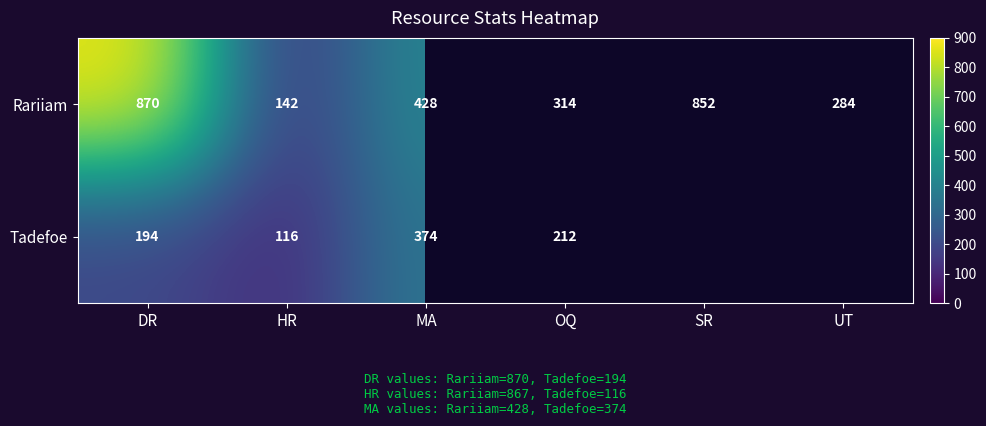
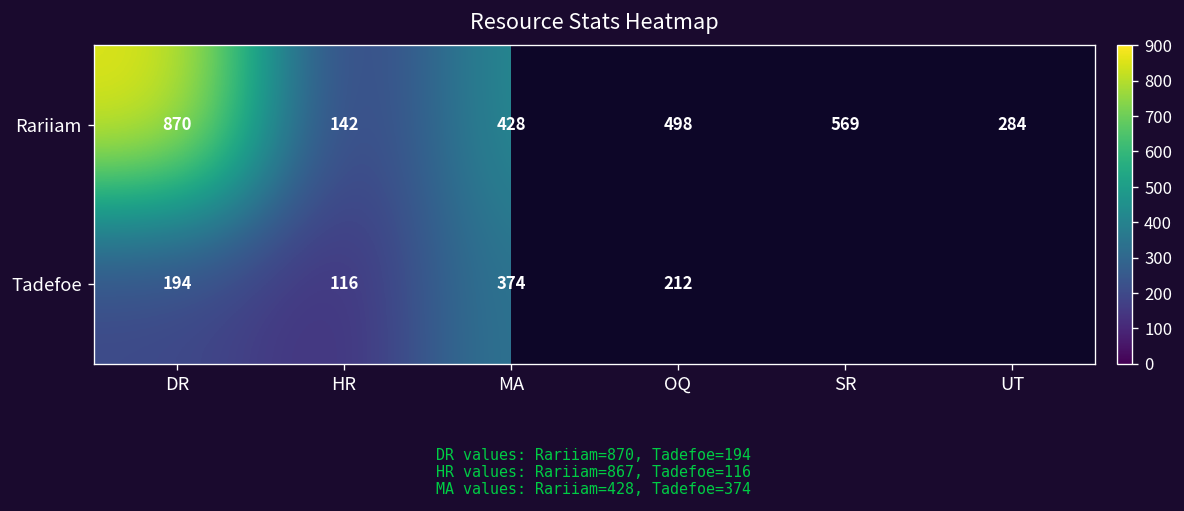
Rariiam, OQ: 314 -> 498
Rariiam, SR: 852 -> 569
